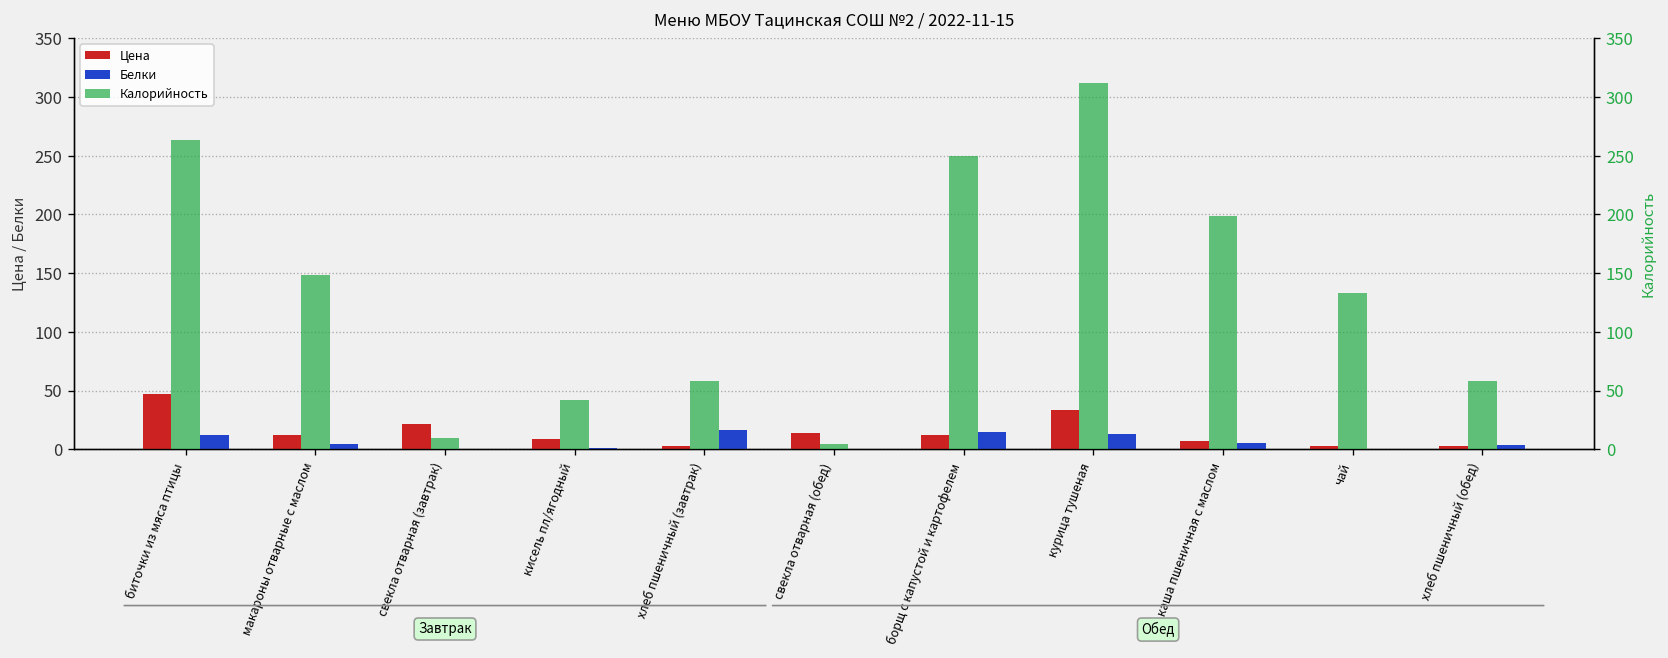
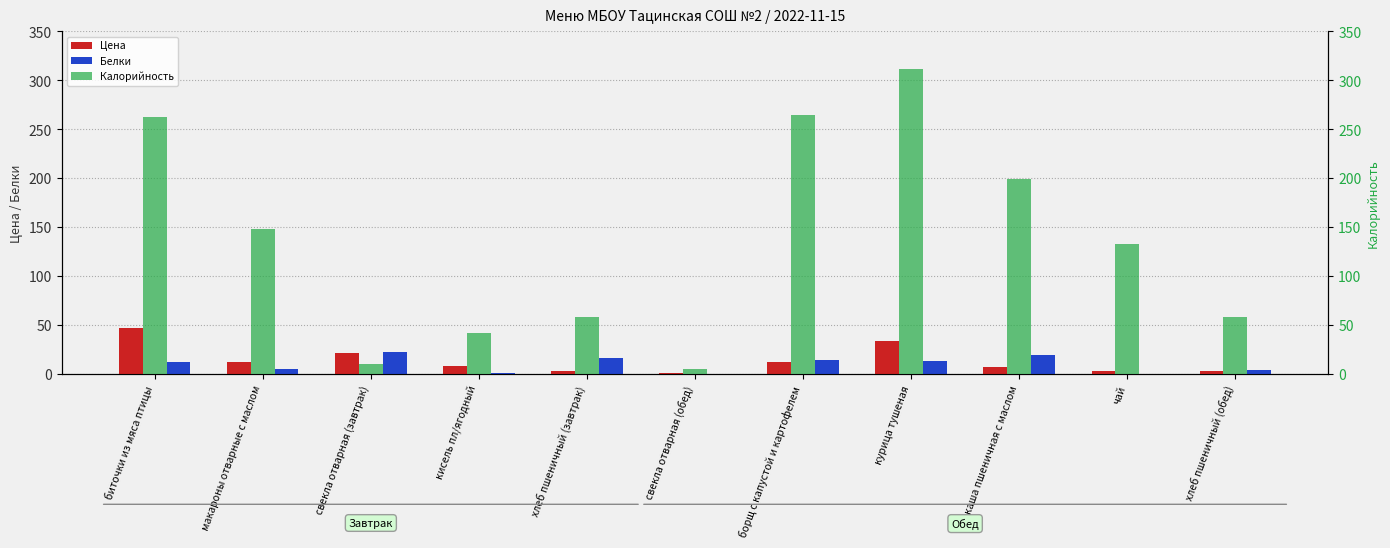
Белки, свекла отварная (завтрак): 0 -> 20
Цена, свекла отварная (обед): 10 -> 0
Белки, каша пшеничная с маслом: 10 -> 20
Калорийность, борщ с капустой и картофелем: 250 -> 270
